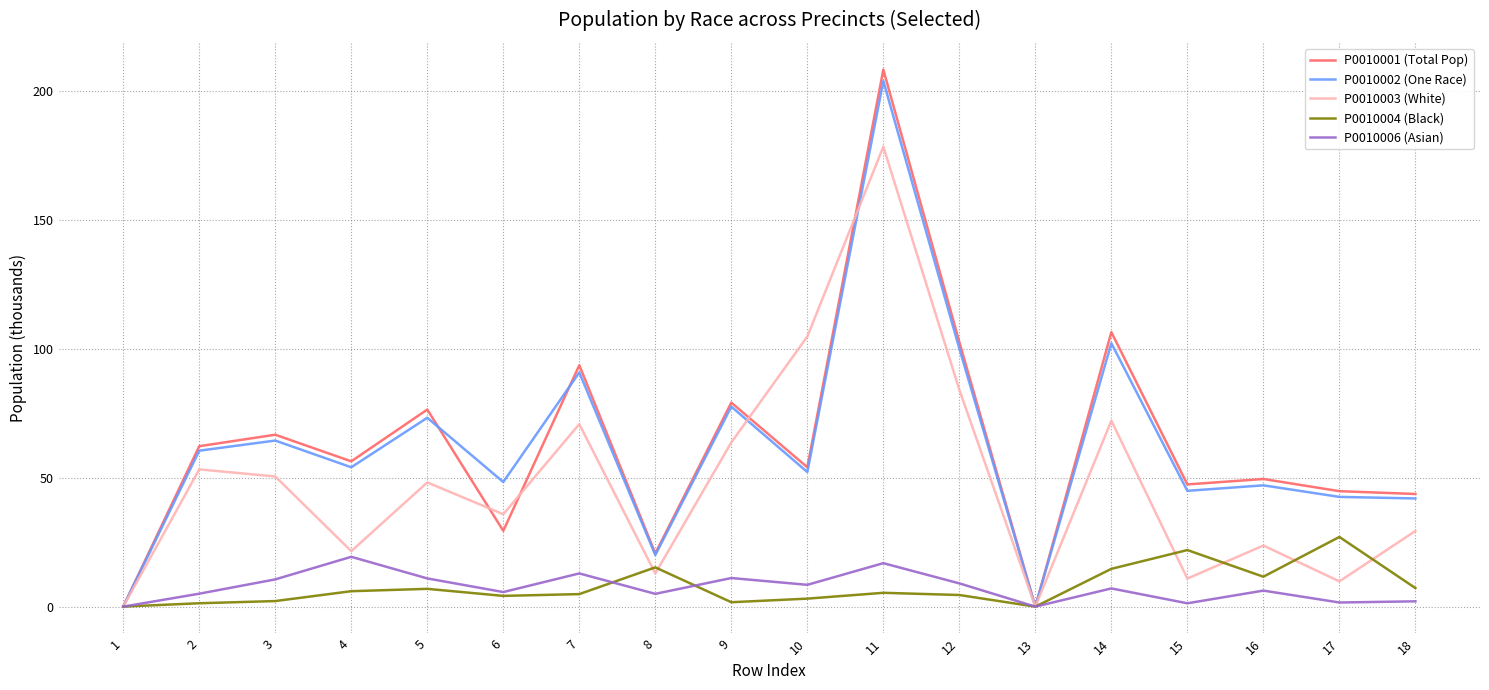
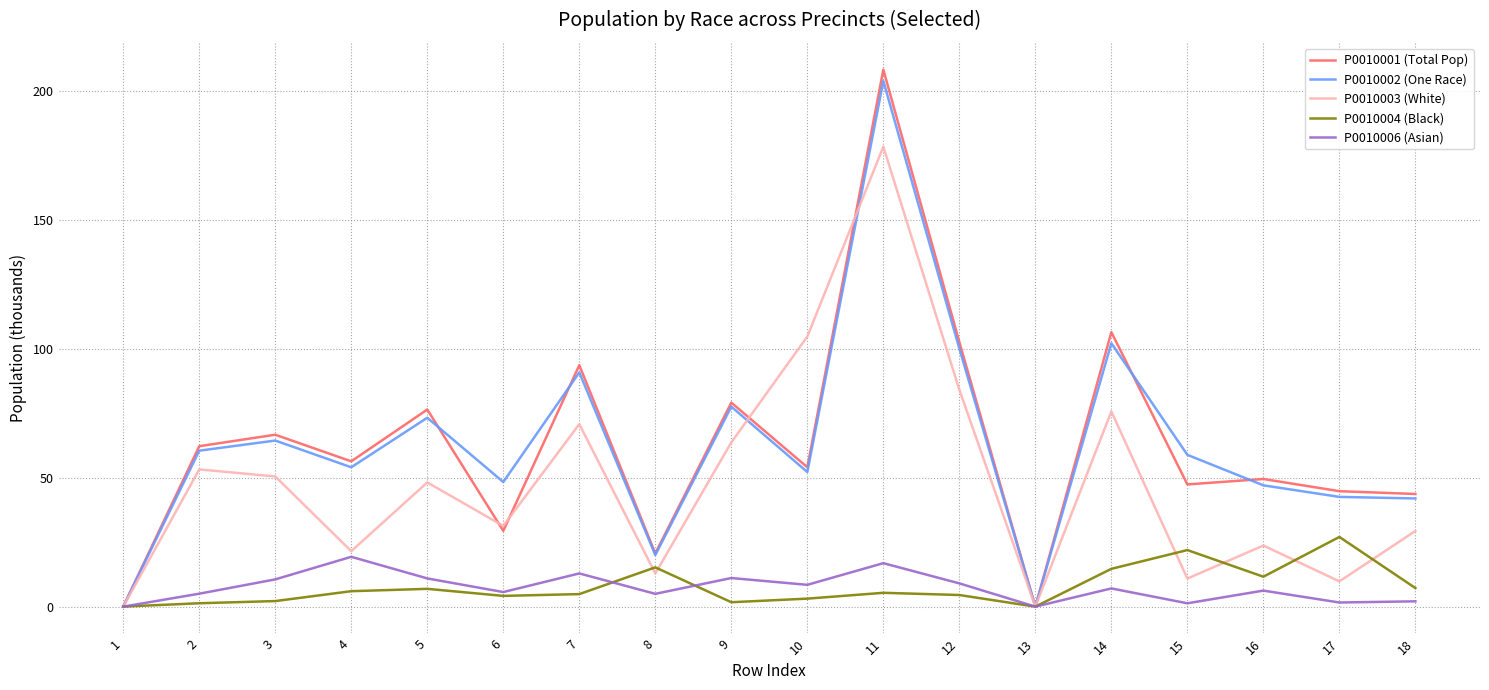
P0010003 (White), 6: 36 -> 31
P0010003 (White), 14: 72 -> 76
P0010002 (One Race), 15: 45 -> 59
